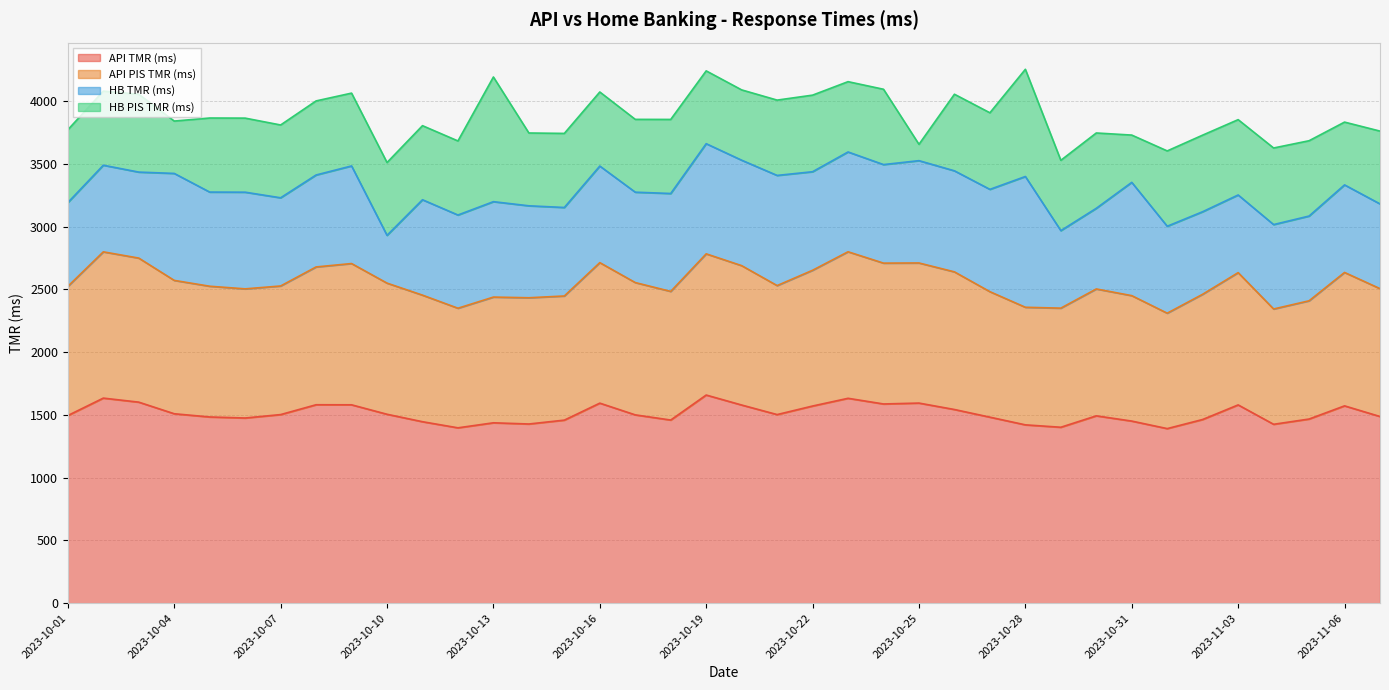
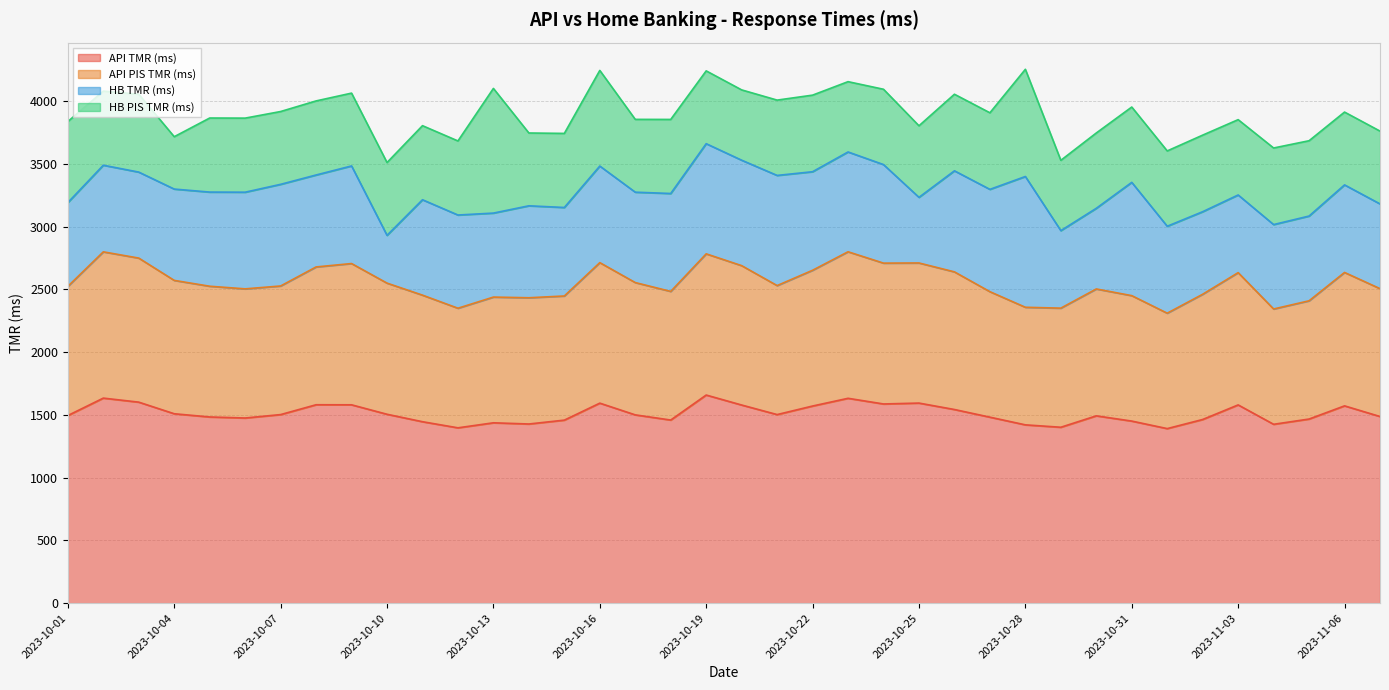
HB PIS TMR (ms), 2023-10-01: 580 -> 650
HB TMR (ms), 2023-10-04: 850 -> 730
HB TMR (ms), 2023-10-07: 700 -> 810
HB TMR (ms), 2023-10-13: 760 -> 670
HB PIS TMR (ms), 2023-10-16: 590 -> 760
HB TMR (ms), 2023-10-25: 820 -> 520
HB PIS TMR (ms), 2023-10-25: 130 -> 570
HB PIS TMR (ms), 2023-10-31: 380 -> 600
HB PIS TMR (ms), 2023-11-06: 500 -> 580
